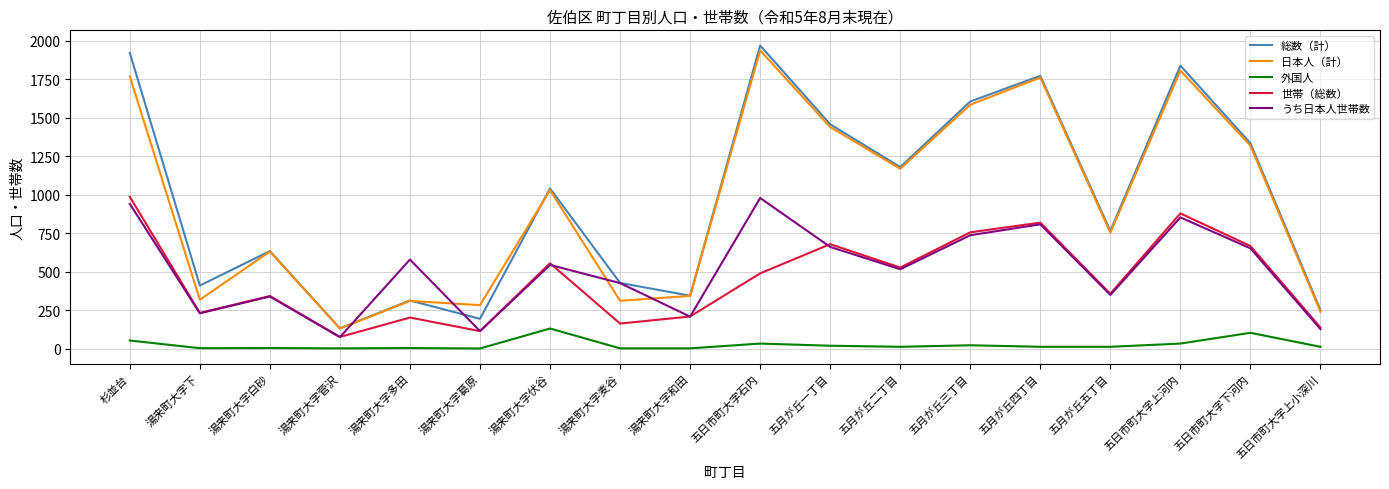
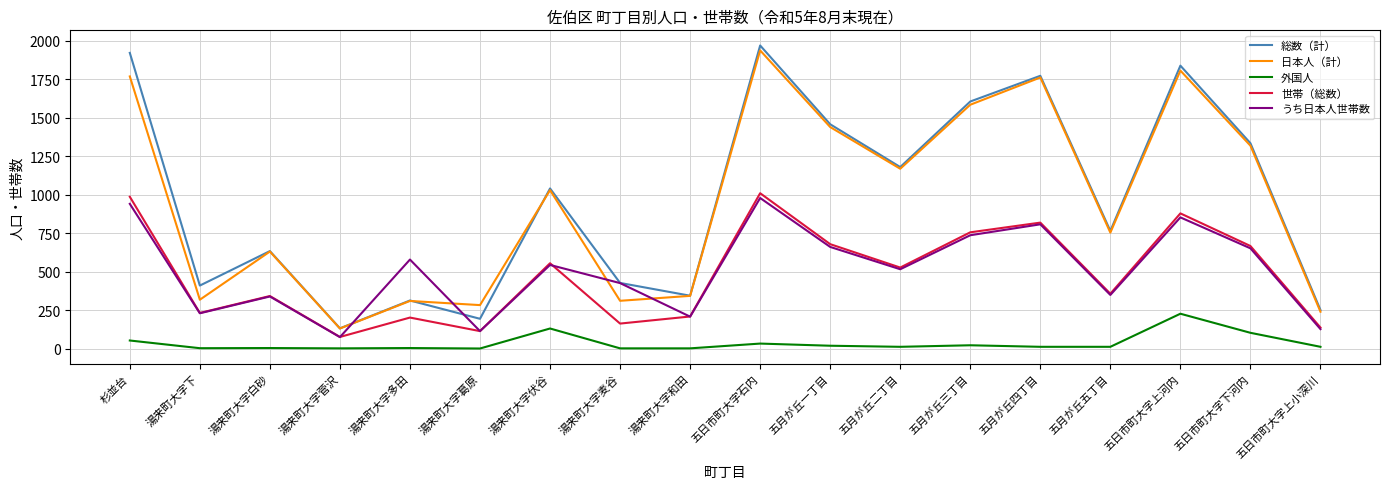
世帯（総数）, 五日市町大字石内: 490 -> 1010
外国人, 五日市町大字上河内: 30 -> 230
